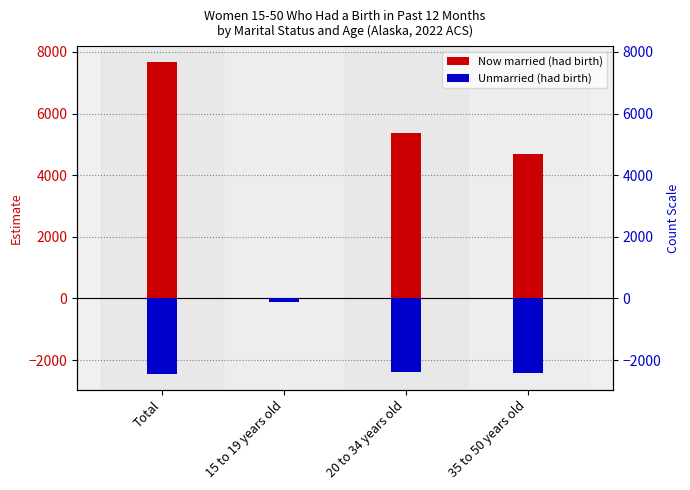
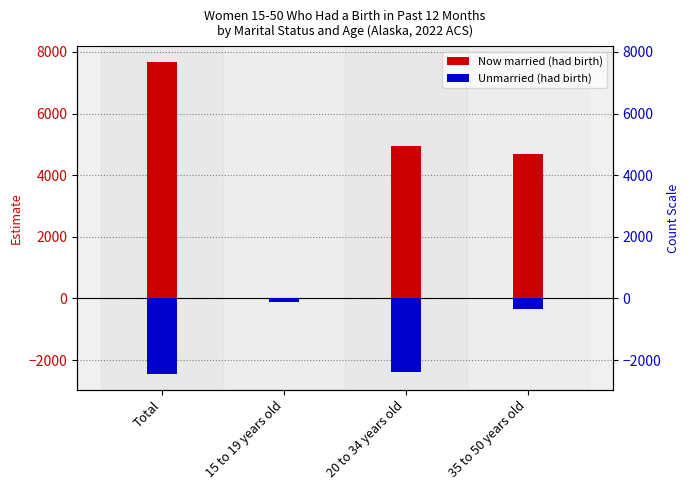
Now married (had birth), 20 to 34 years old: 5400 -> 4900
Unmarried (had birth), 35 to 50 years old: -2400 -> -300
